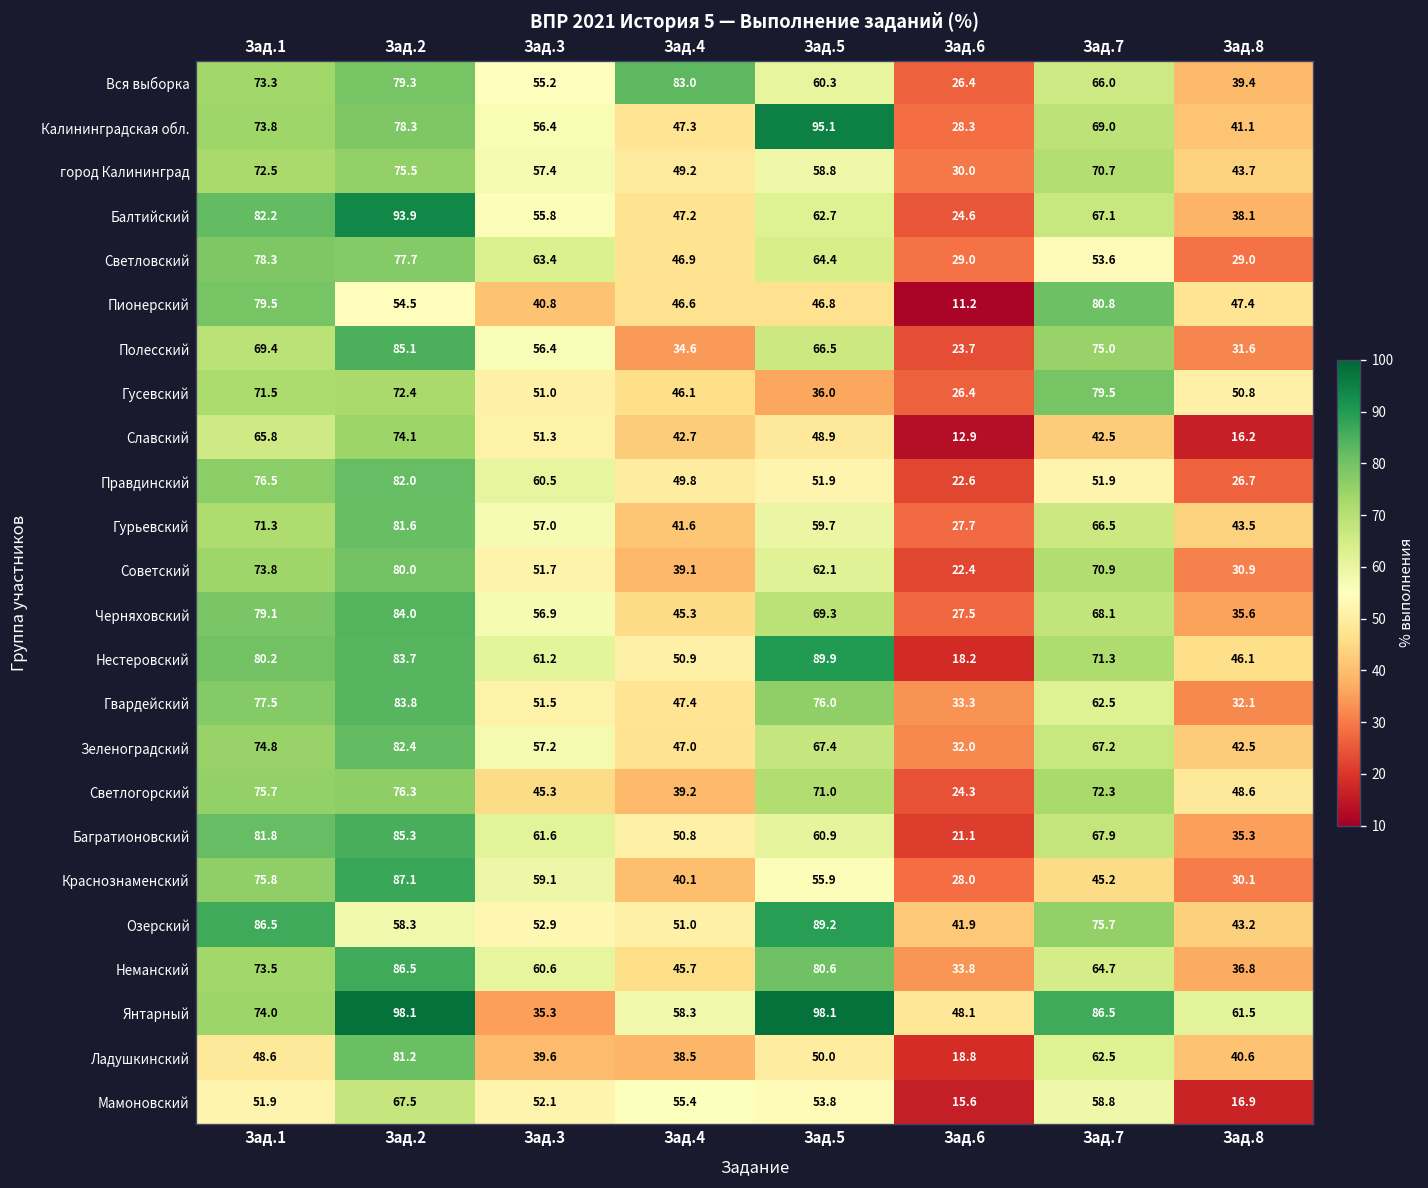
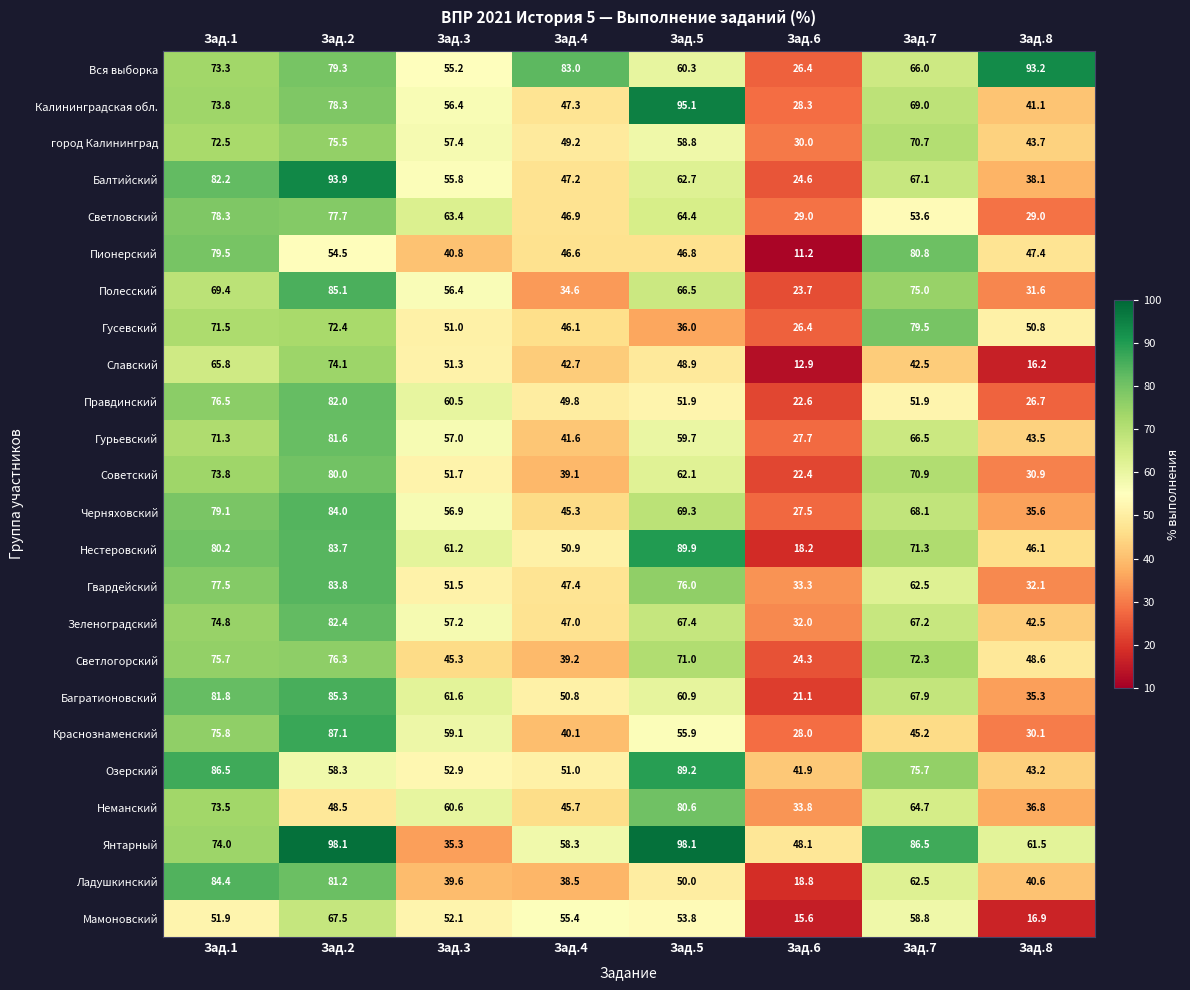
Вся выборка, Зад.8: 39.4 -> 93.2
Неманский, Зад.2: 86.5 -> 48.5
Ладушкинский, Зад.1: 48.6 -> 84.4
